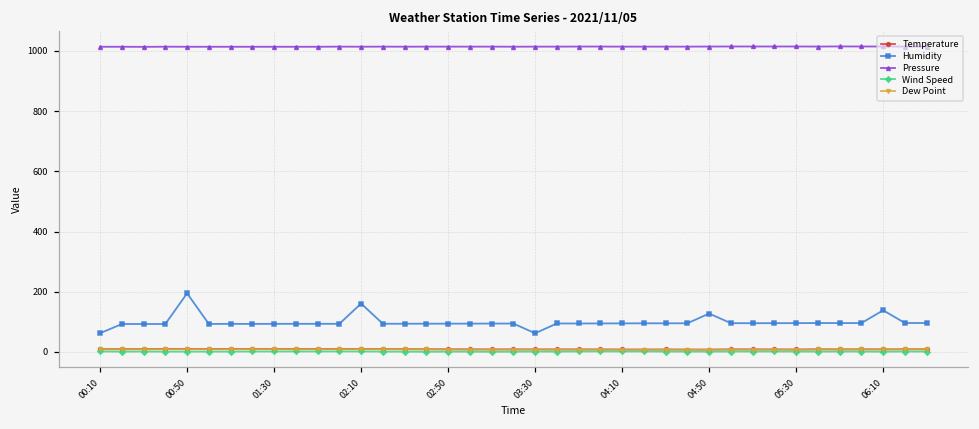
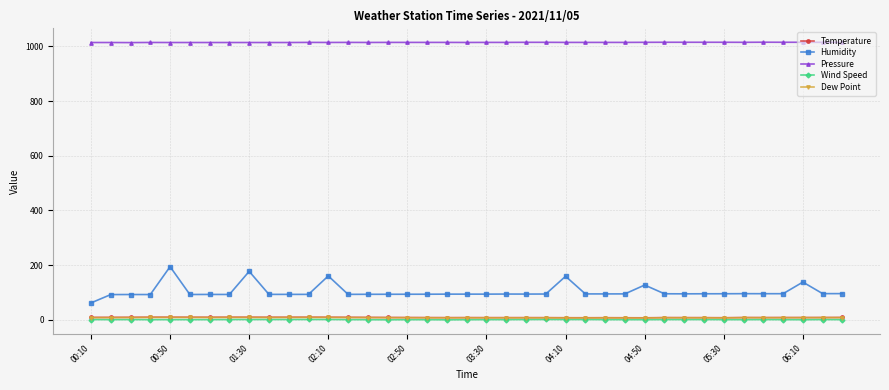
Humidity, 01:30: 90 -> 180
Humidity, 03:30: 60 -> 90
Humidity, 04:10: 100 -> 160
